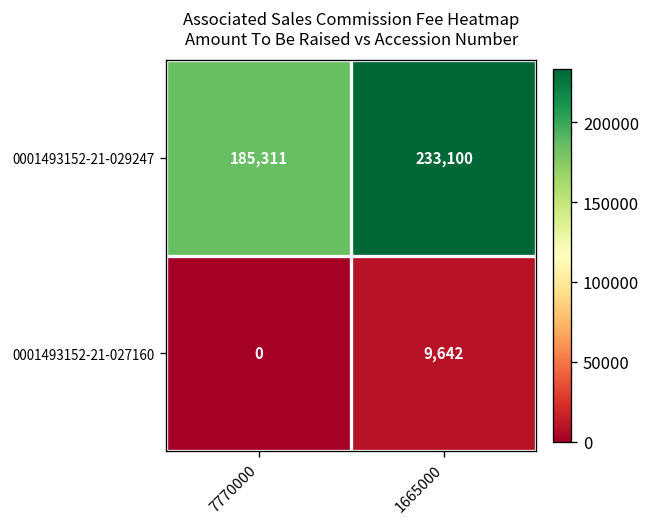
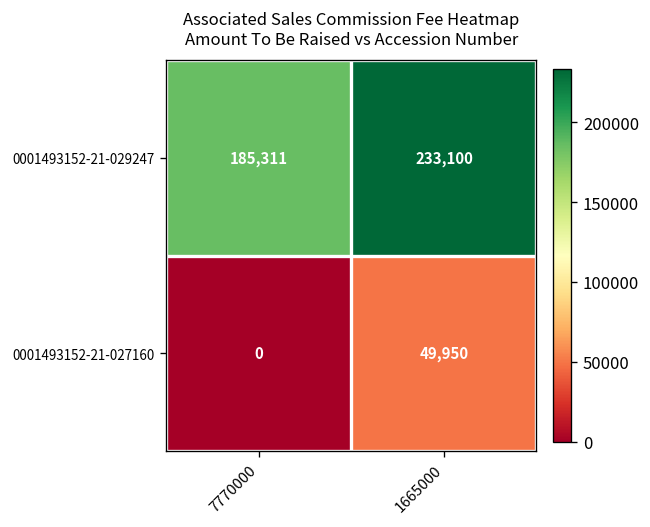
0001493152-21-027160, 1665000: 9,642 -> 49,950
